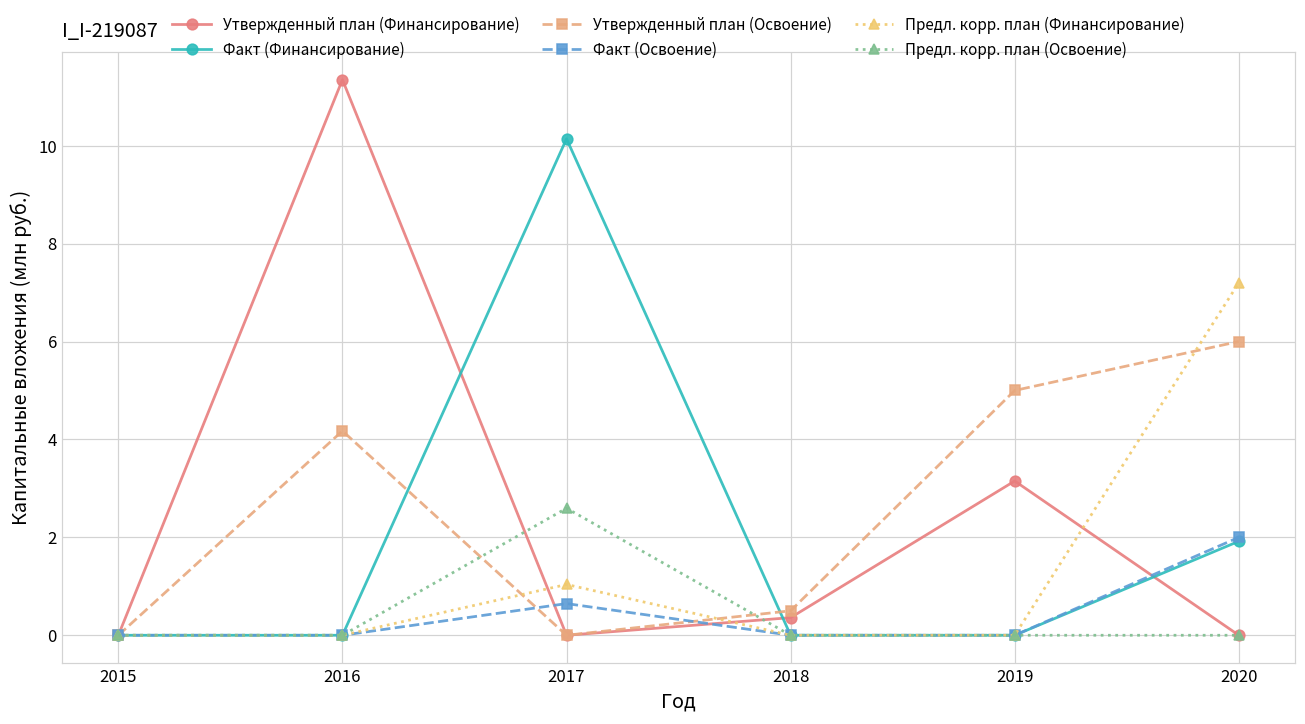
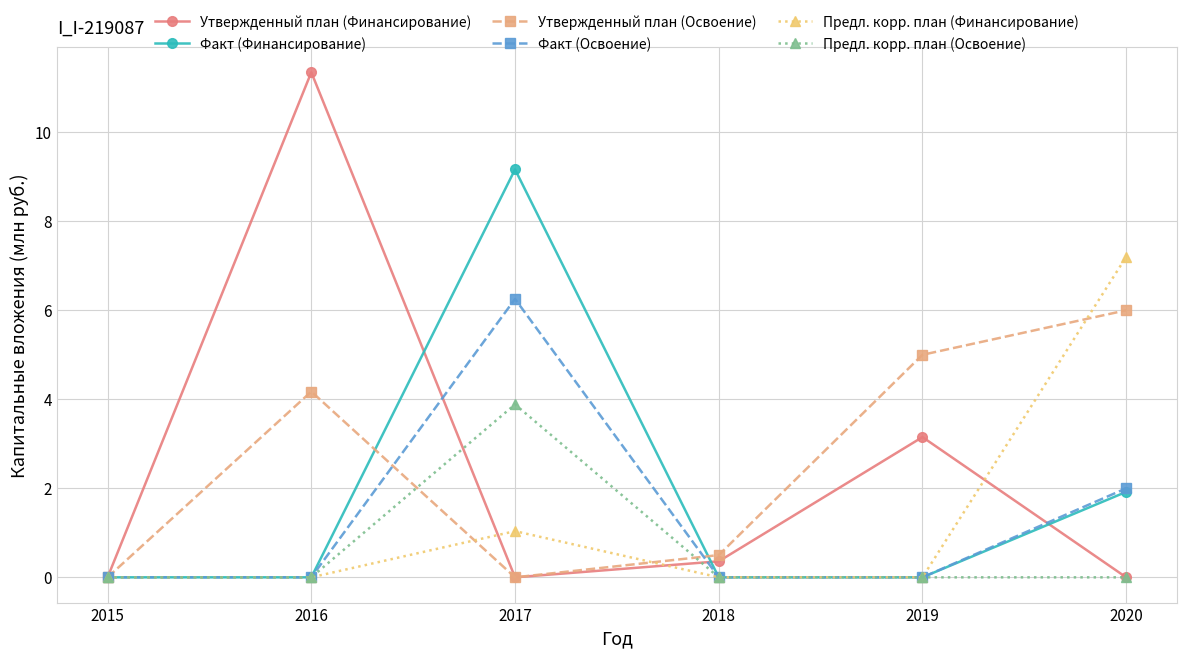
Факт (Финансирование), 2017: 10.1 -> 9.2
Факт (Освоение), 2017: 0.6 -> 6.3
Предл. корр. план (Освоение), 2017: 2.6 -> 3.9
